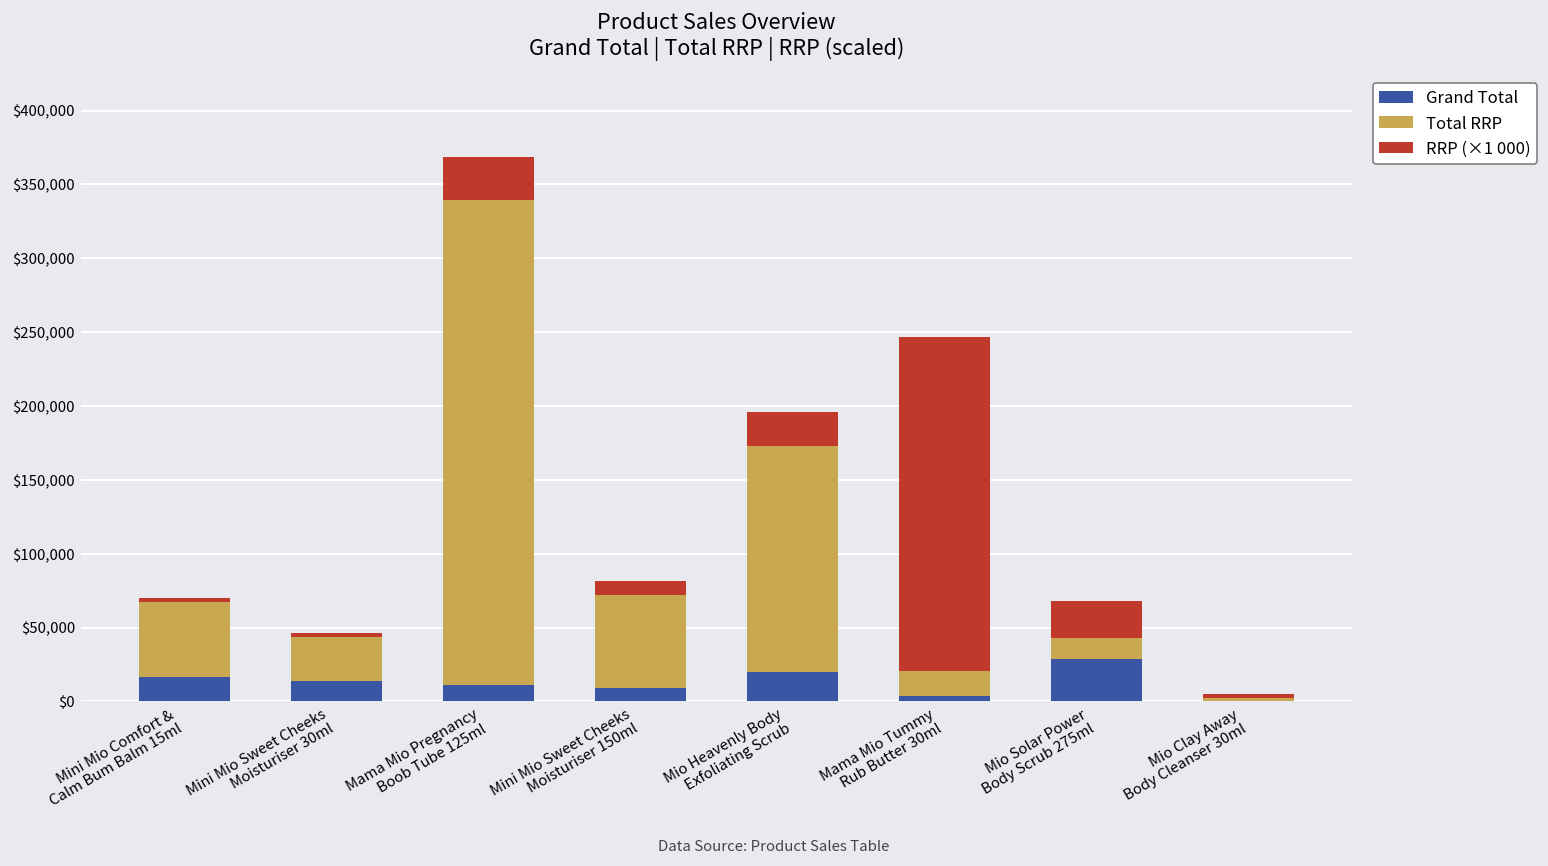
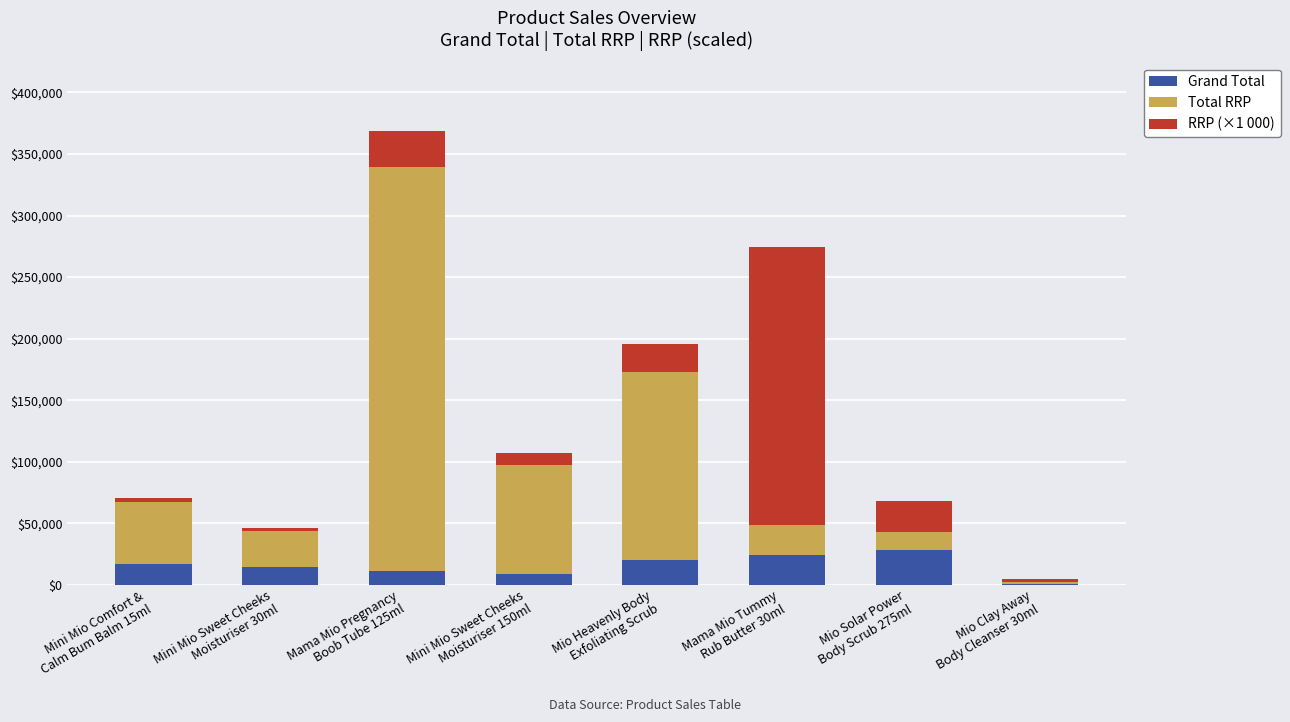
Total RRP, Mini Mio Sweet Cheeks Moisturiser 150ml: $63,000 -> $89,000
Grand Total, Mama Mio Tummy Rub Butter 30ml: $4,000 -> $24,000
Total RRP, Mama Mio Tummy Rub Butter 30ml: $17,000 -> $24,000
